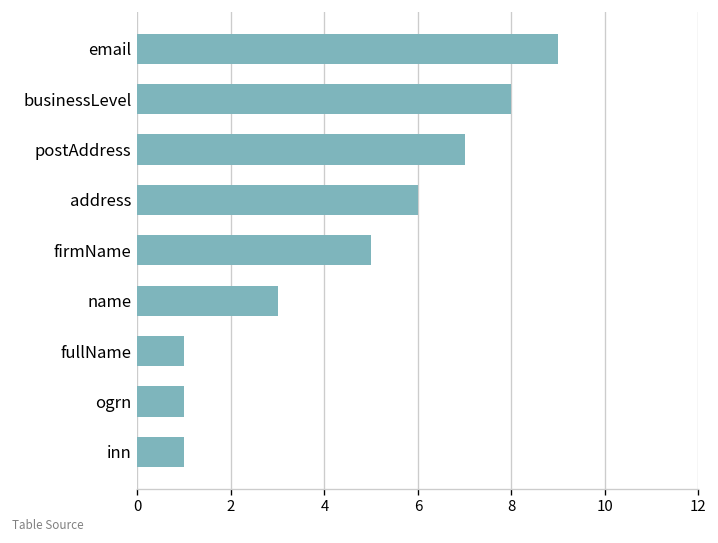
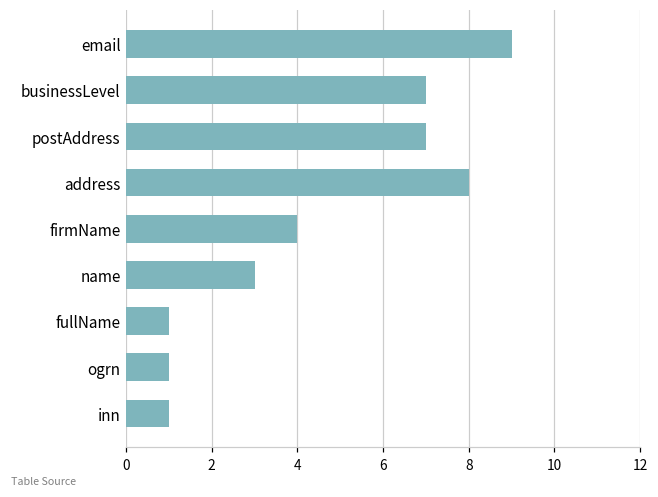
businessLevel: 8 -> 7
address: 6 -> 8
firmName: 5 -> 4
